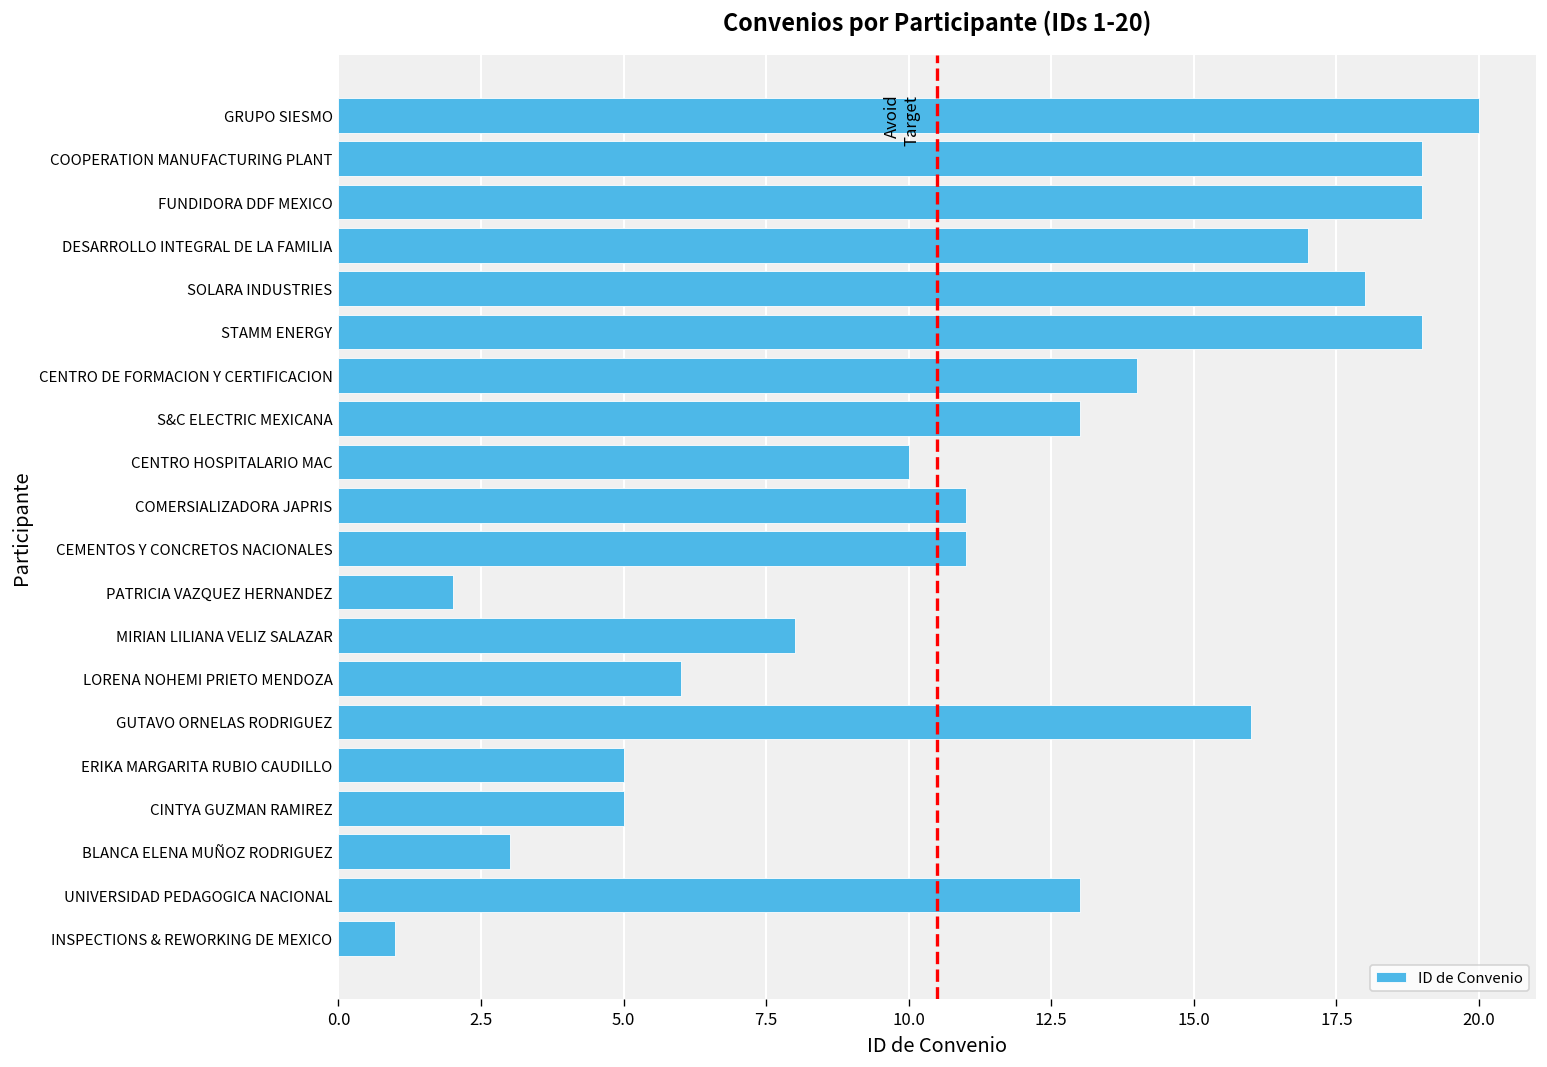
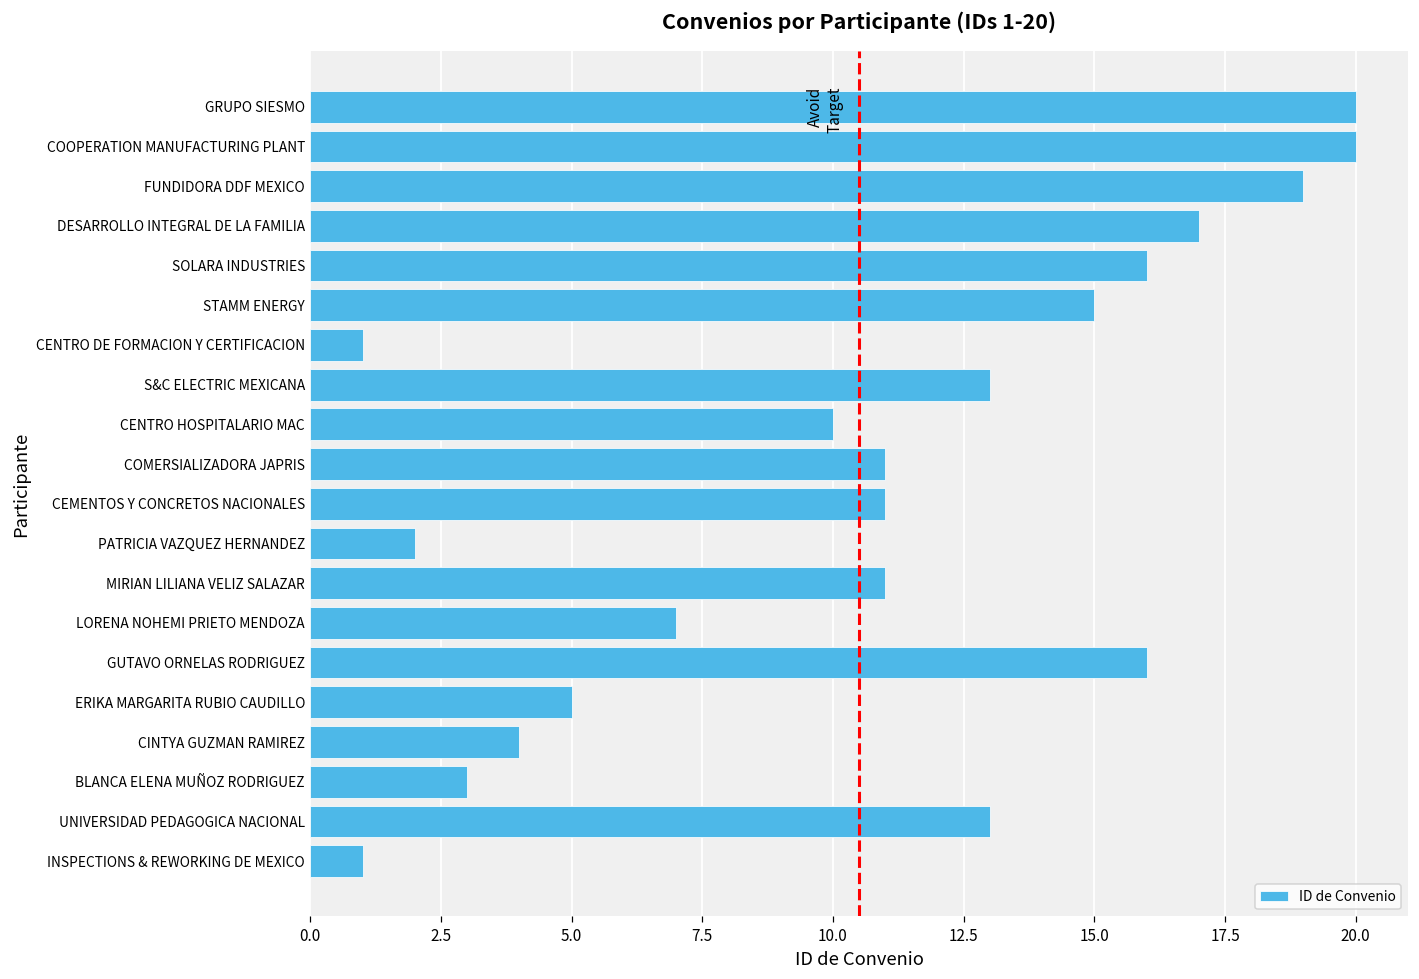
COOPERATION MANUFACTURING PLANT: 19 -> 20
SOLARA INDUSTRIES: 18 -> 16
STAMM ENERGY: 19 -> 15
CENTRO DE FORMACION Y CERTIFICACION: 14 -> 1
MIRIAN LILIANA VELIZ SALAZAR: 8 -> 11
LORENA NOHEMI PRIETO MENDOZA: 6 -> 7
CINTYA GUZMAN RAMIREZ: 5 -> 4
